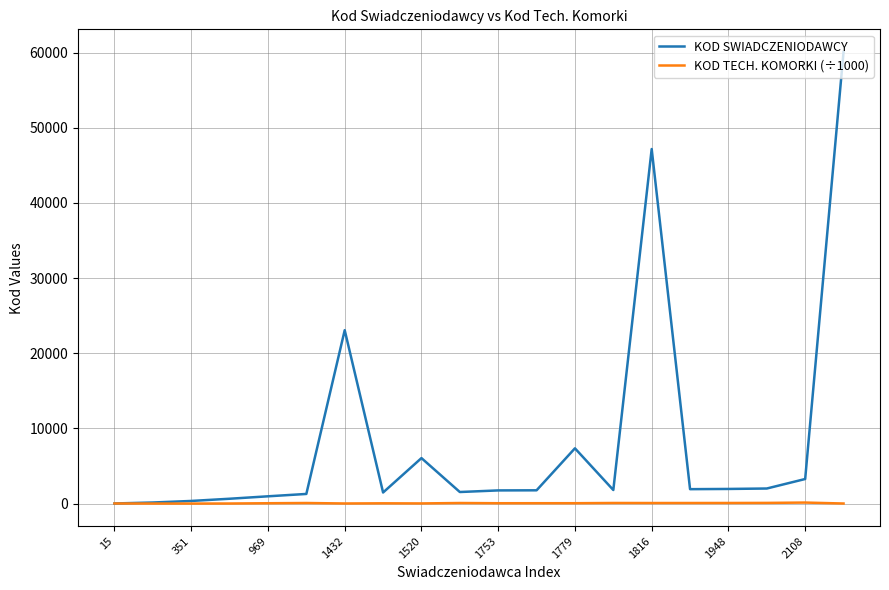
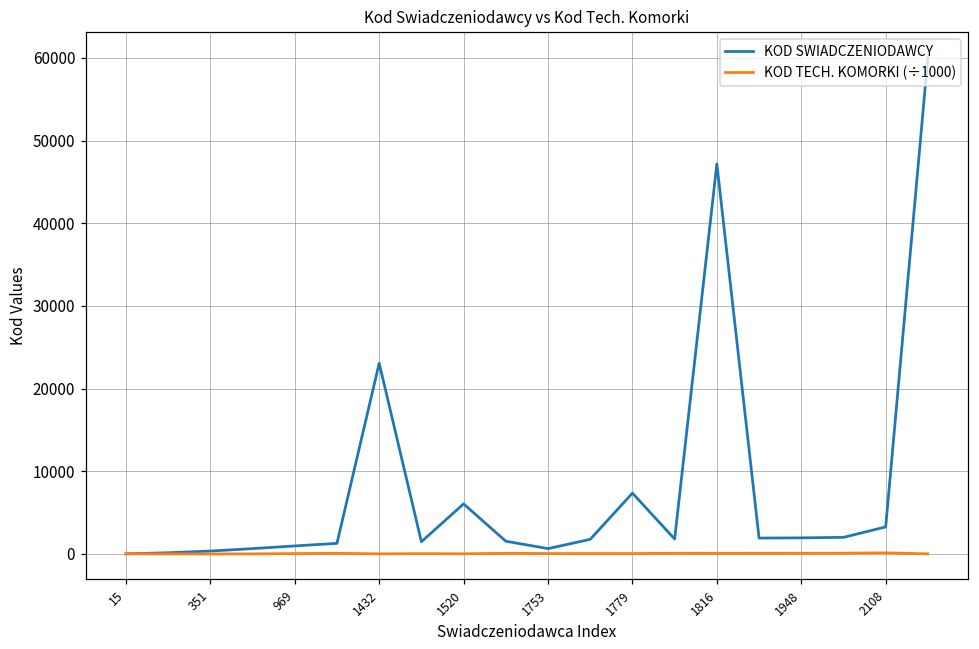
KOD SWIADCZENIODAWCY, 1753: 2000 -> 1000
